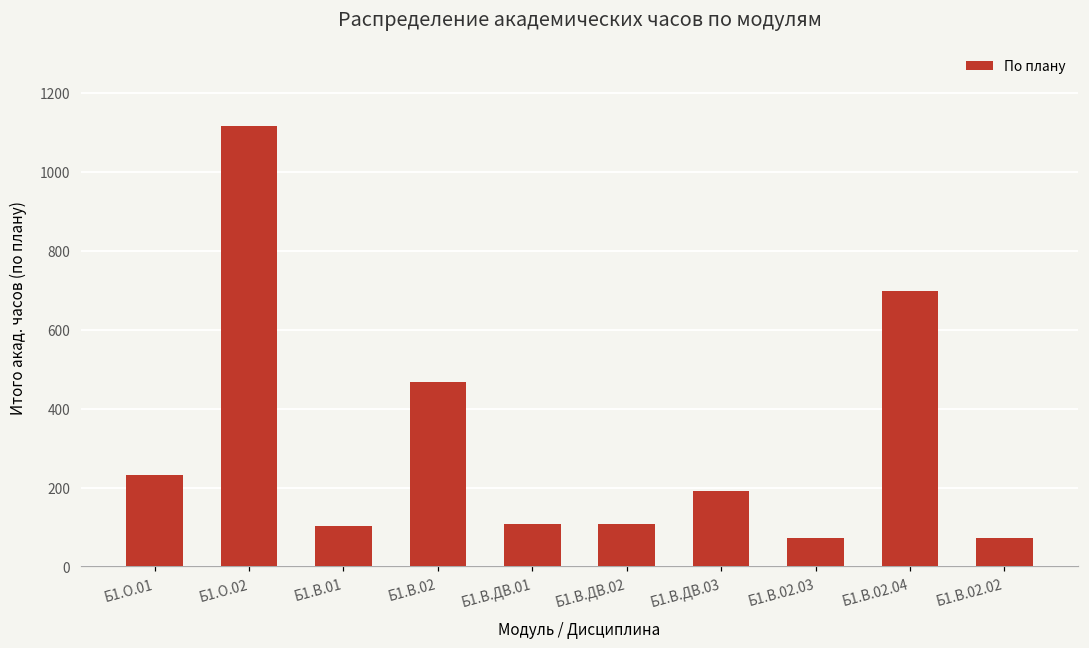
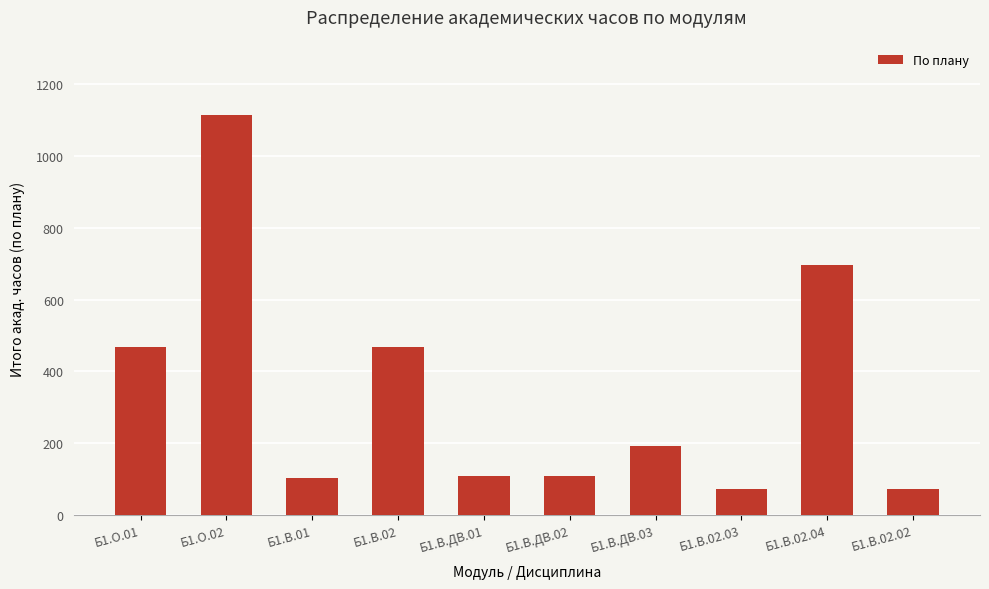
Б1.О.01: 230 -> 470
